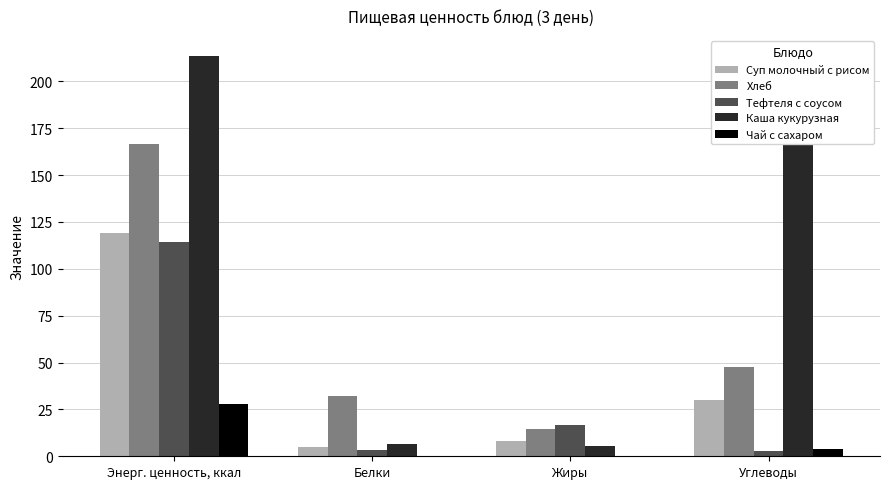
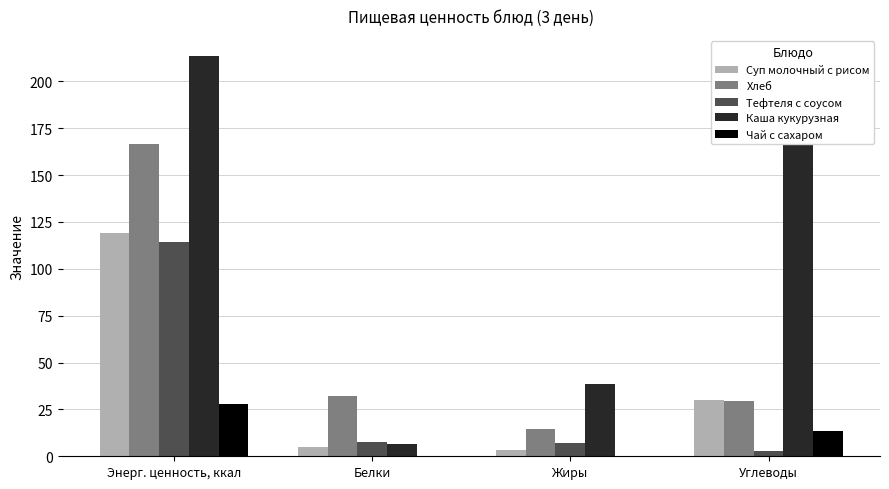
Тефтеля с соусом, Белки: 3 -> 8
Суп молочный с рисом, Жиры: 8 -> 3
Тефтеля с соусом, Жиры: 17 -> 7
Каша кукурузная, Жиры: 6 -> 39
Хлеб, Углеводы: 48 -> 29
Чай с сахаром, Углеводы: 4 -> 13
